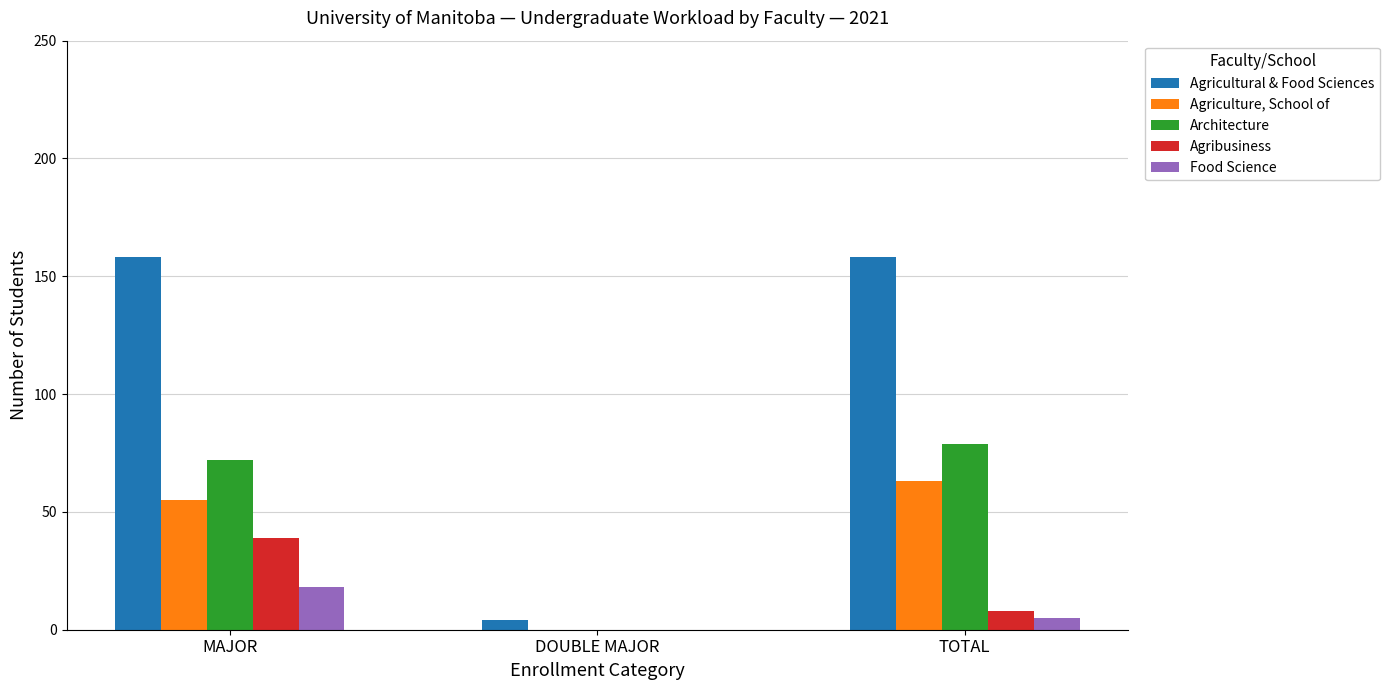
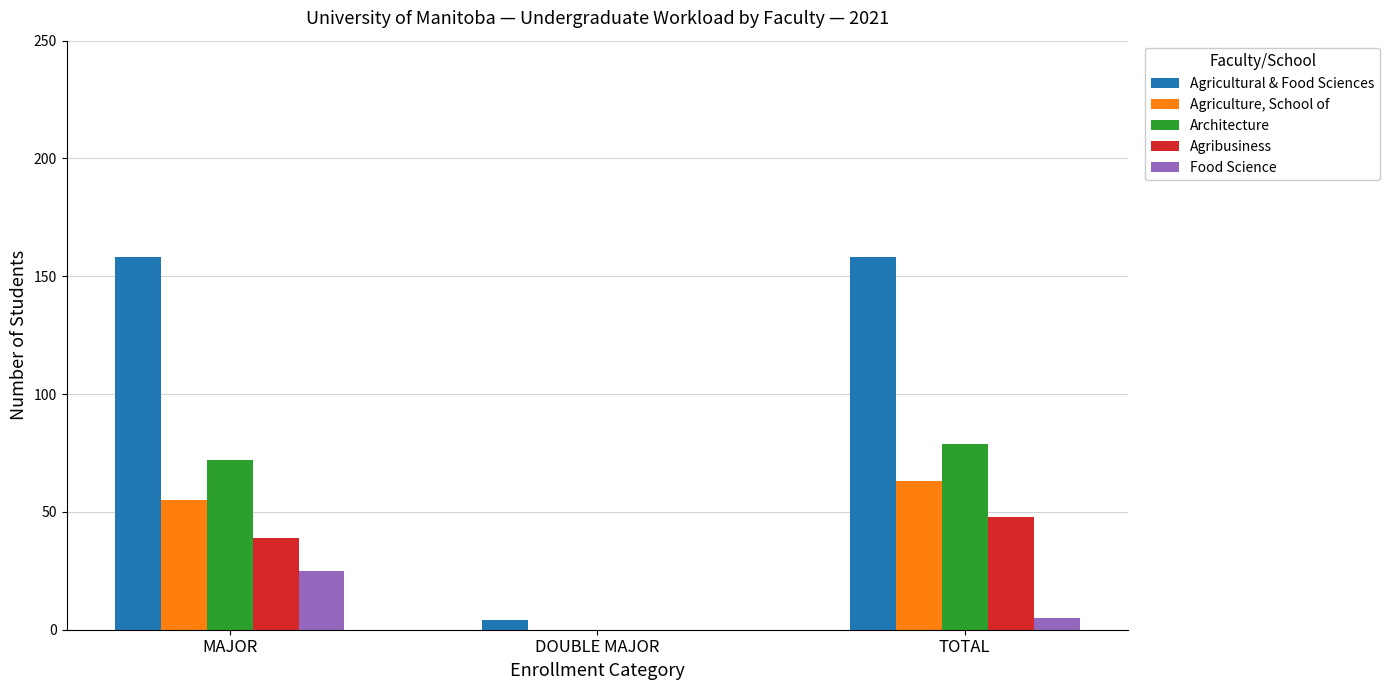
Food Science, MAJOR: 18 -> 25
Agribusiness, TOTAL: 8 -> 48
